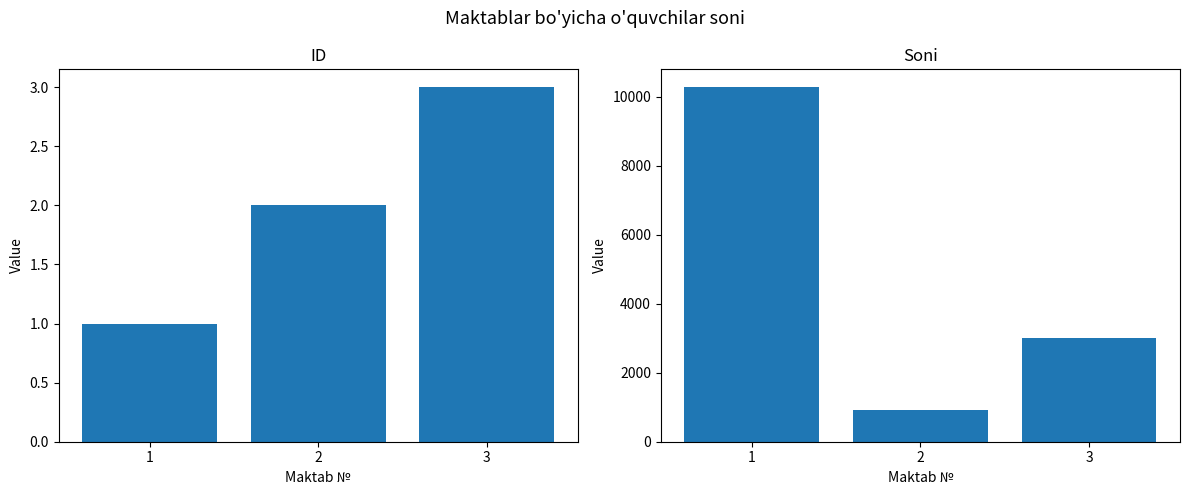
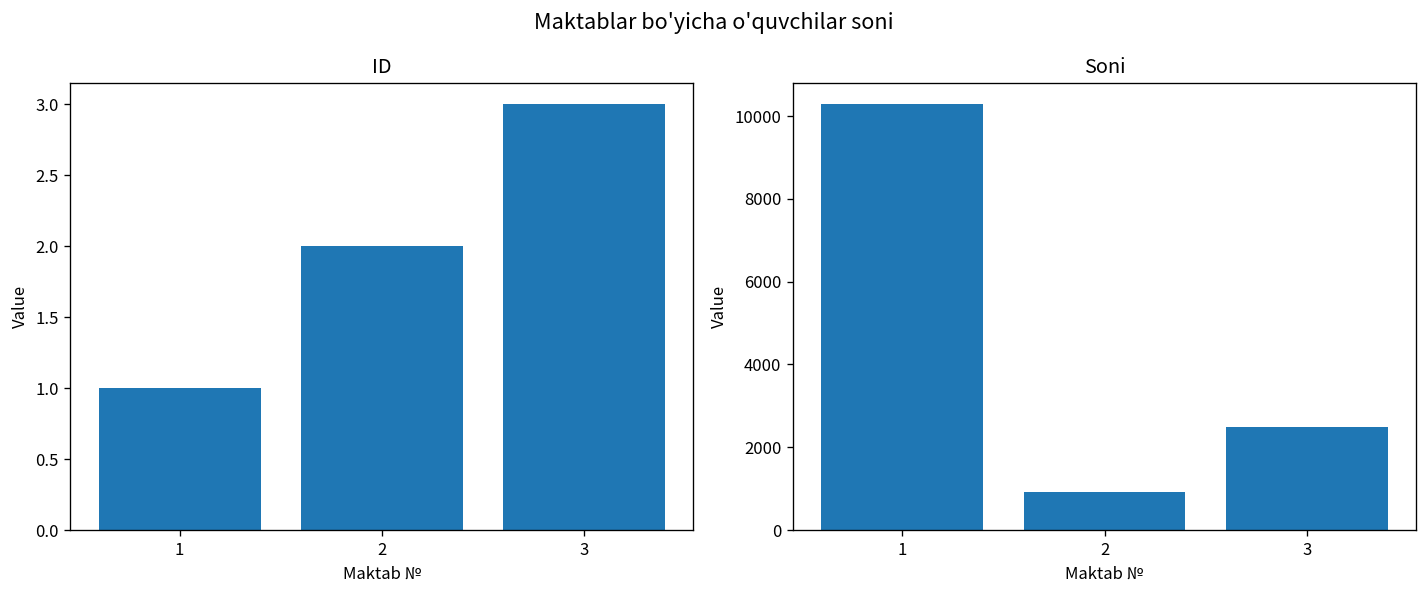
Soni, 3: 3000 -> 2500
